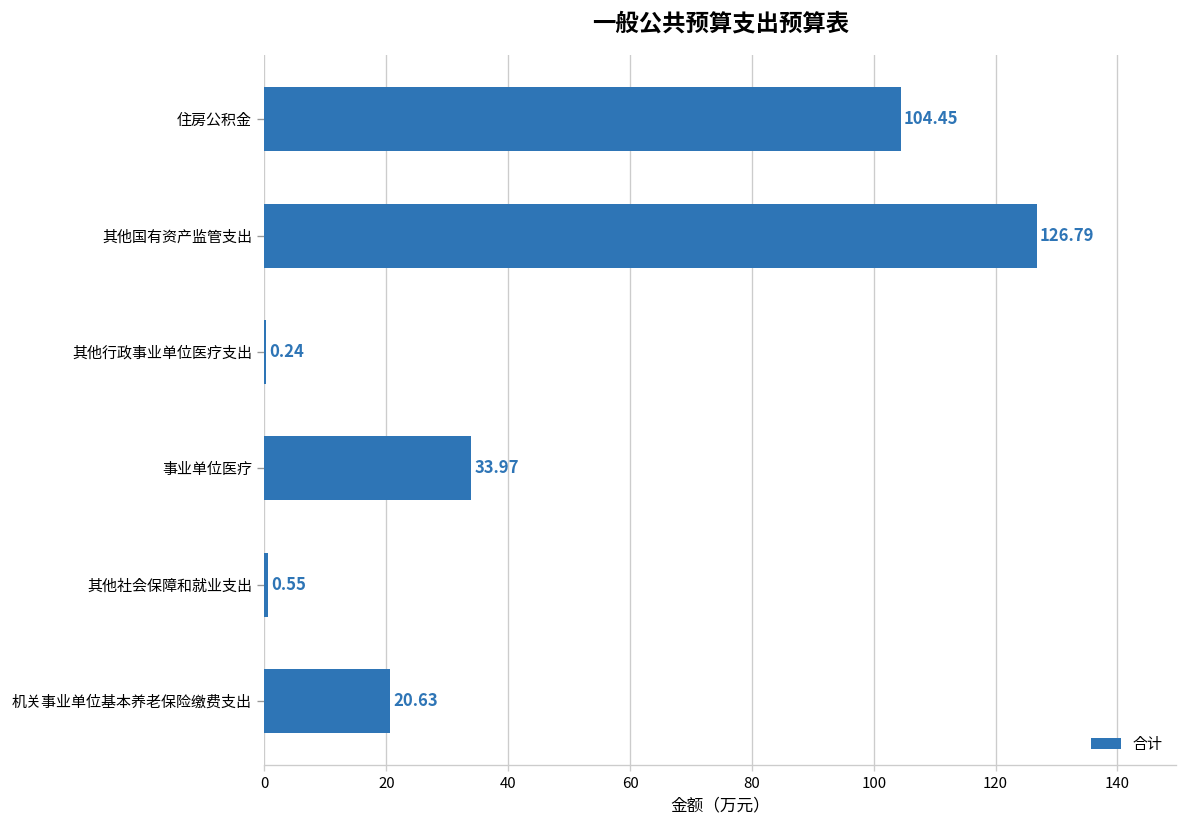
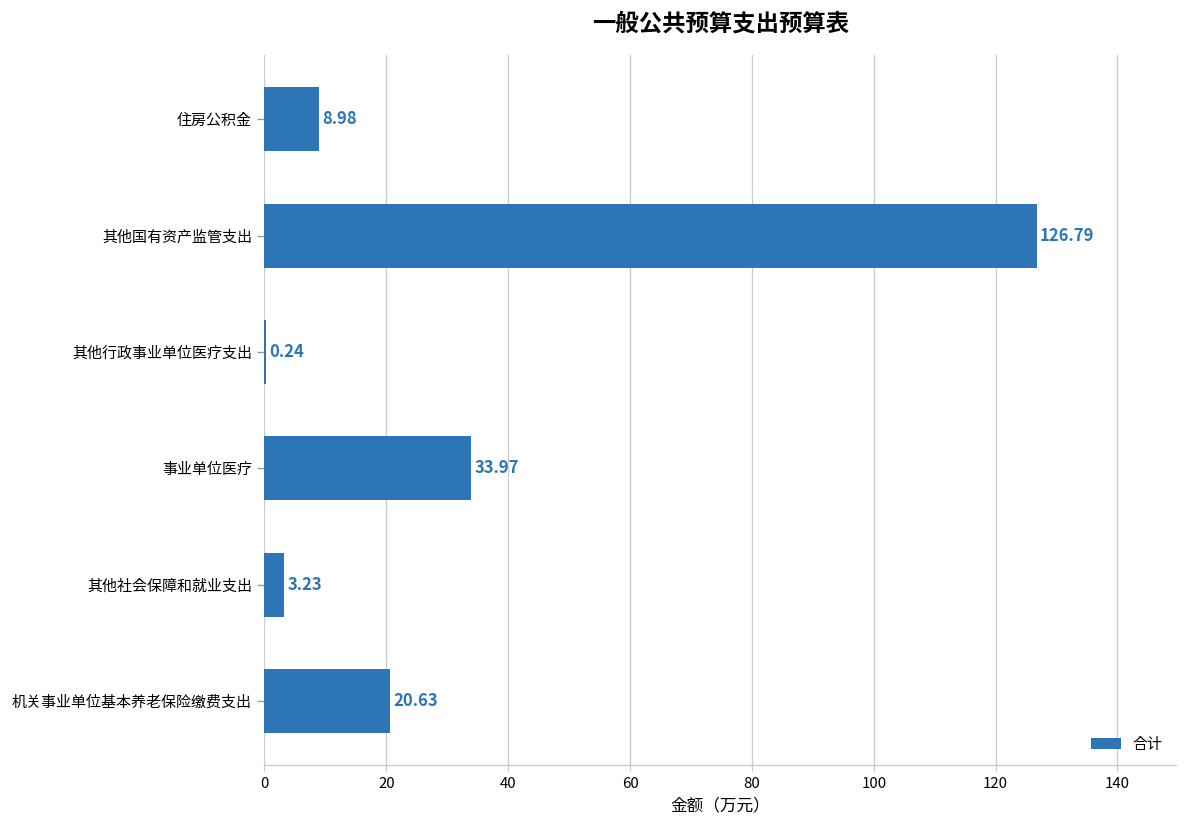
住房公积金: 104.45 -> 8.98
其他社会保障和就业支出: 0.55 -> 3.23
